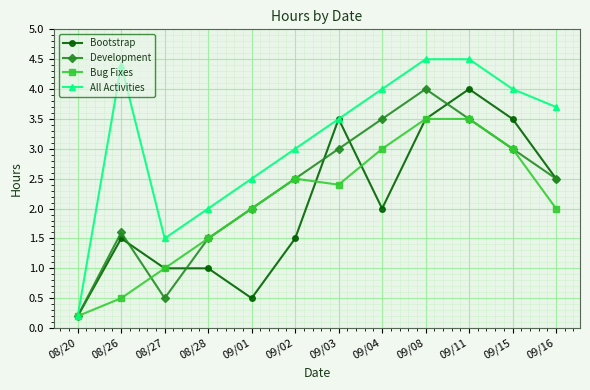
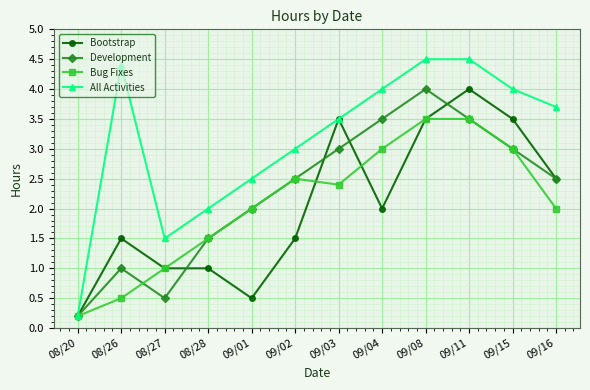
Development, 08/26: 1.6 -> 1.0
